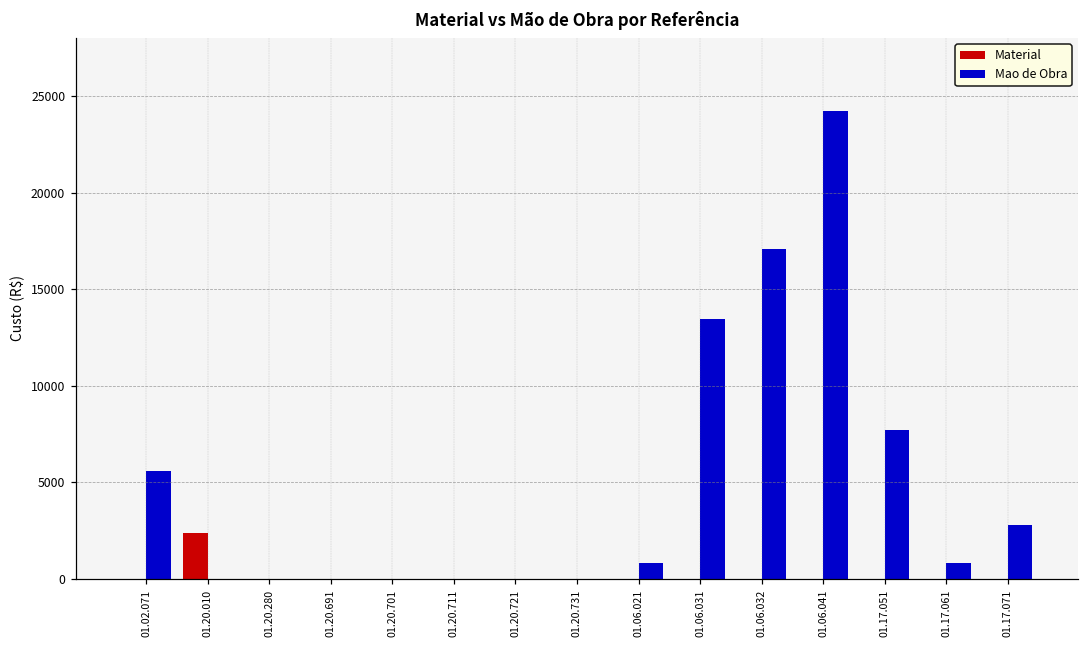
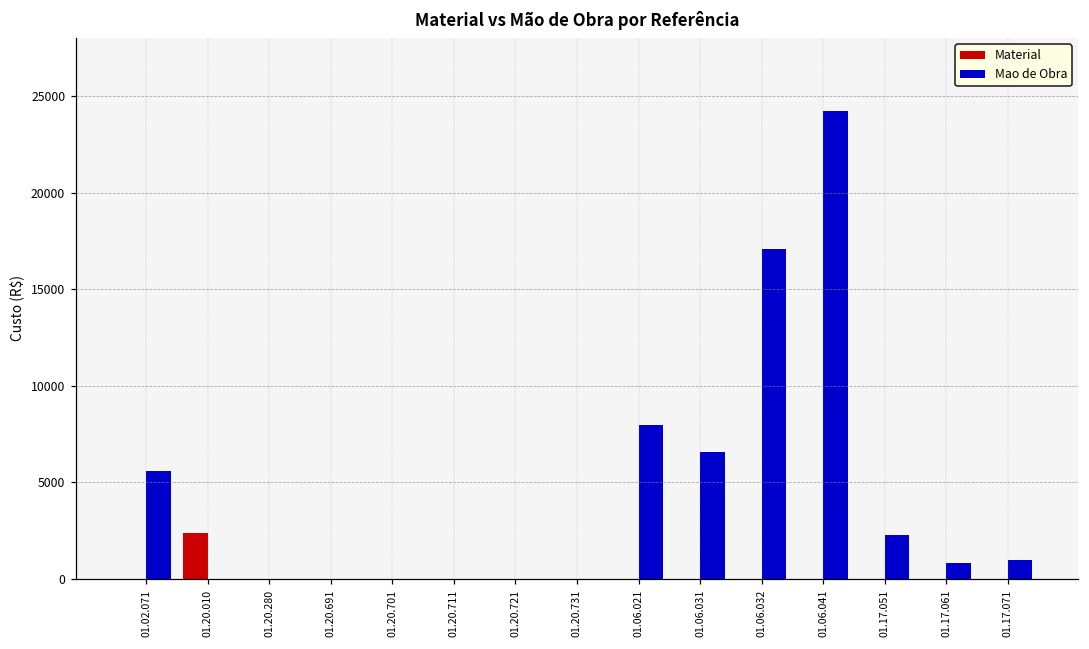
Mao de Obra, 01.06.021: 800 -> 7900
Mao de Obra, 01.06.031: 13500 -> 6600
Mao de Obra, 01.17.051: 7700 -> 2300
Mao de Obra, 01.17.071: 2800 -> 1000
